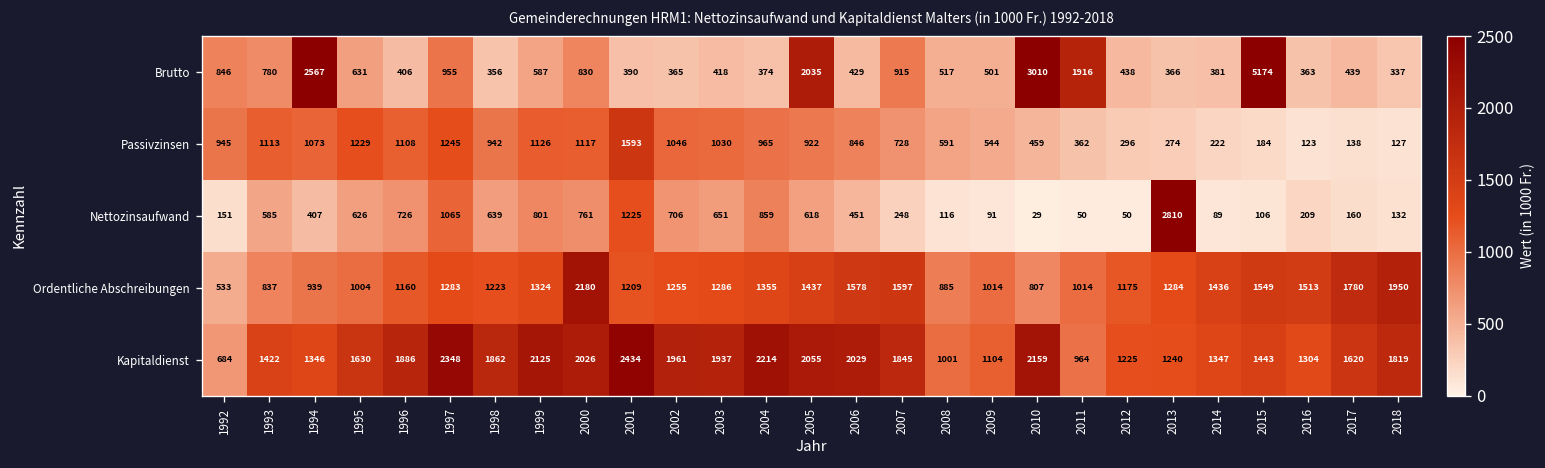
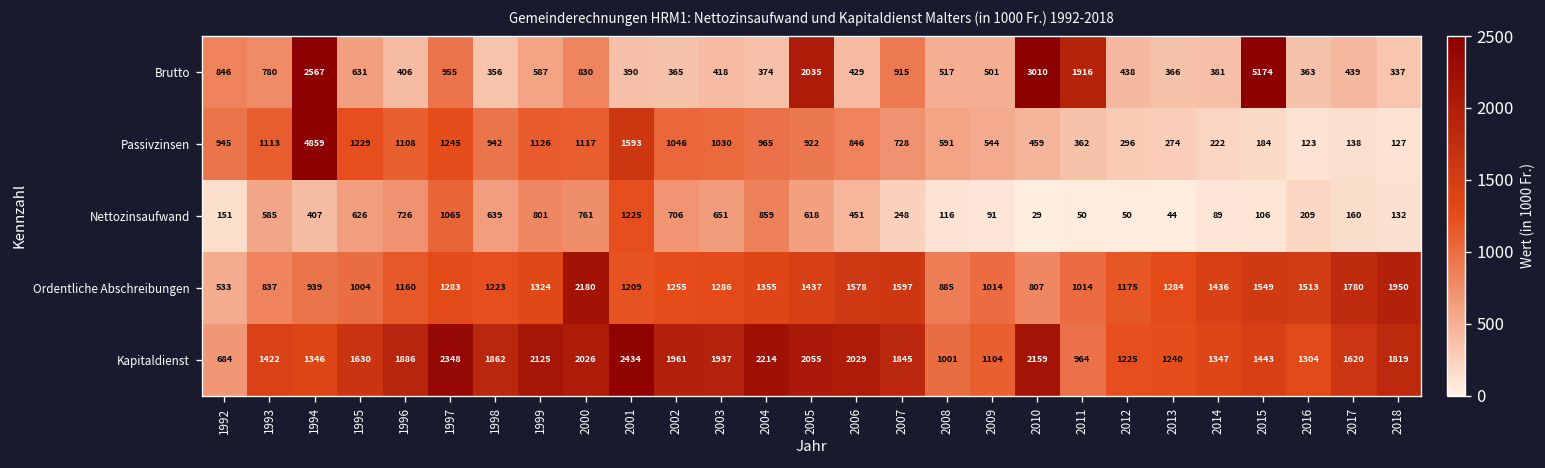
Passivzinsen, 1994: 1073 -> 4859
Nettozinsaufwand, 2013: 2810 -> 44
